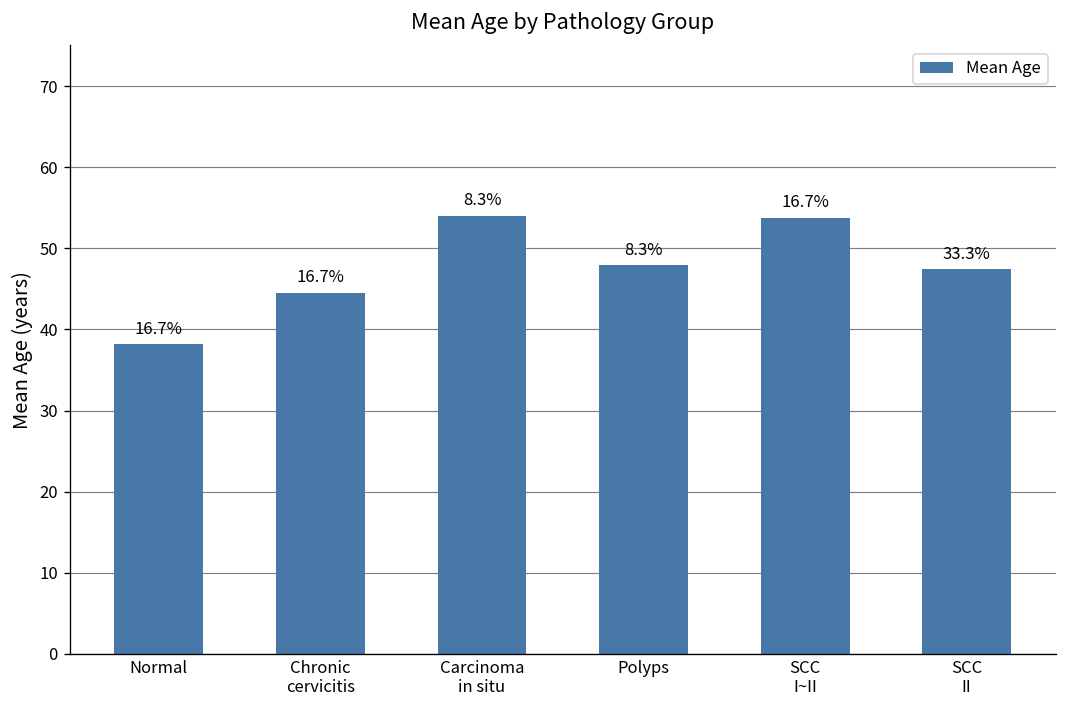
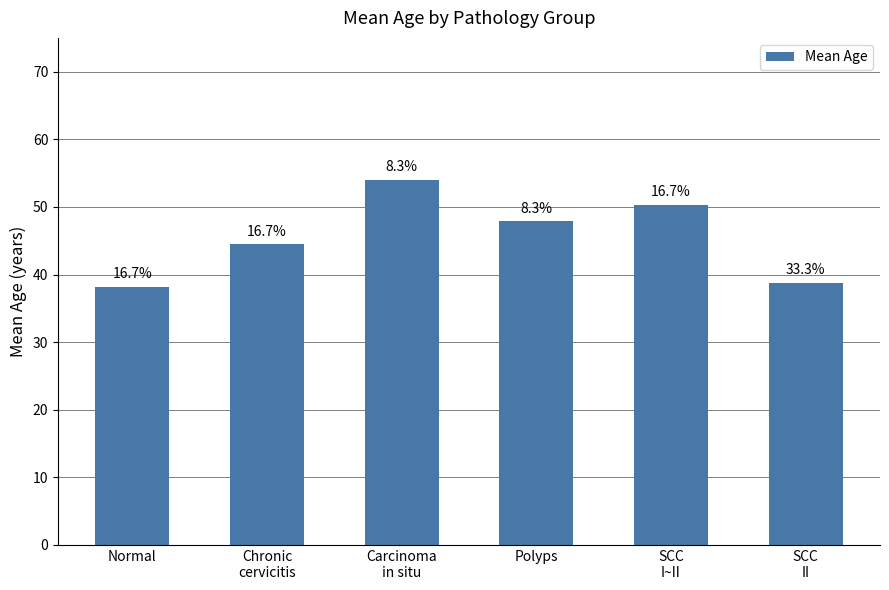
SCC I~II: 54 -> 50
SCC II: 47 -> 39
